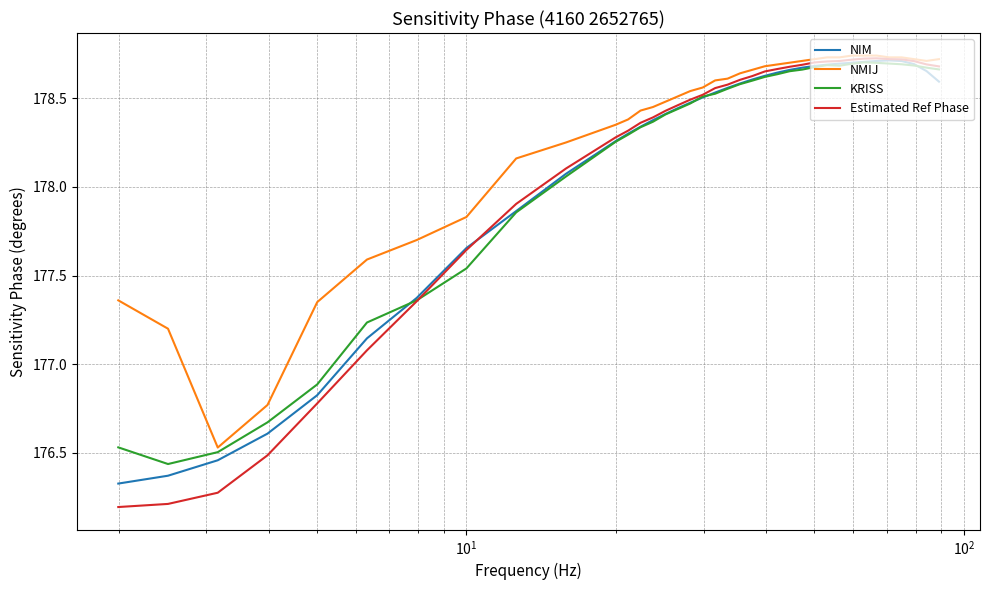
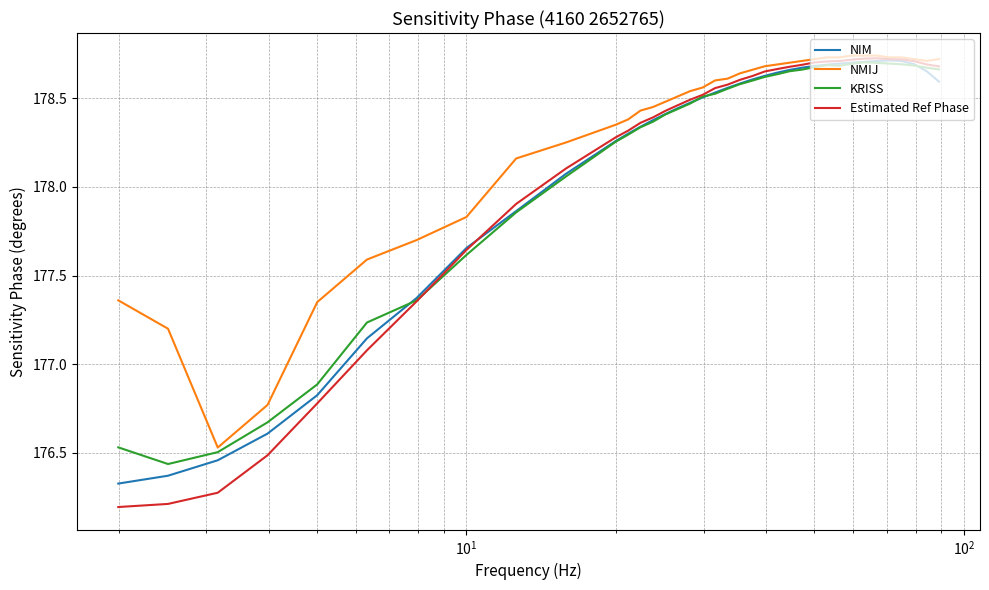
KRISS, 10^1: 177.54 -> 177.62
